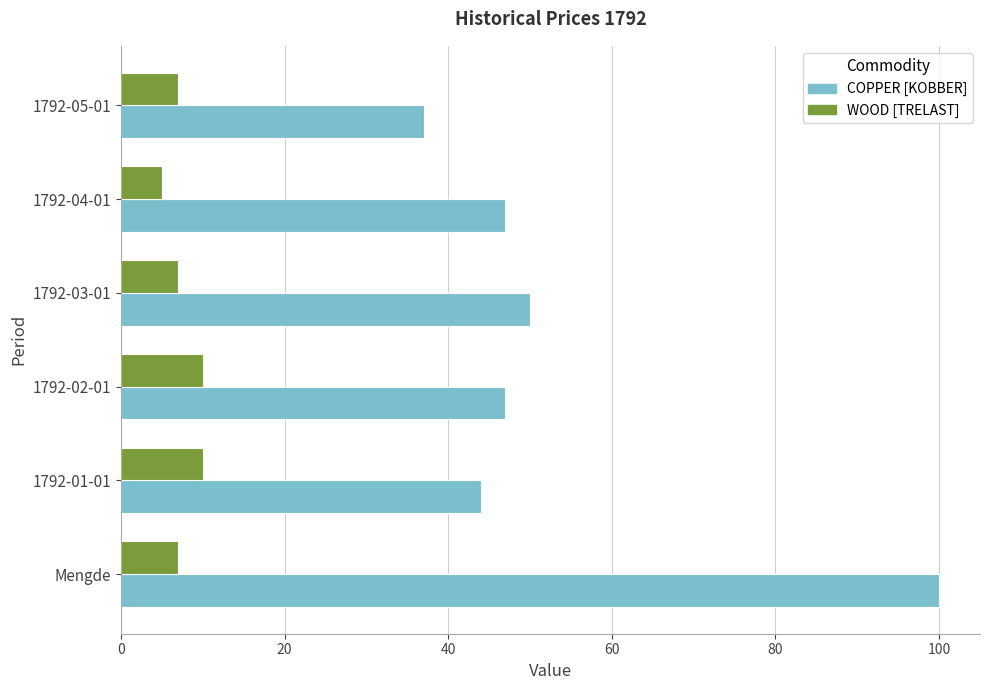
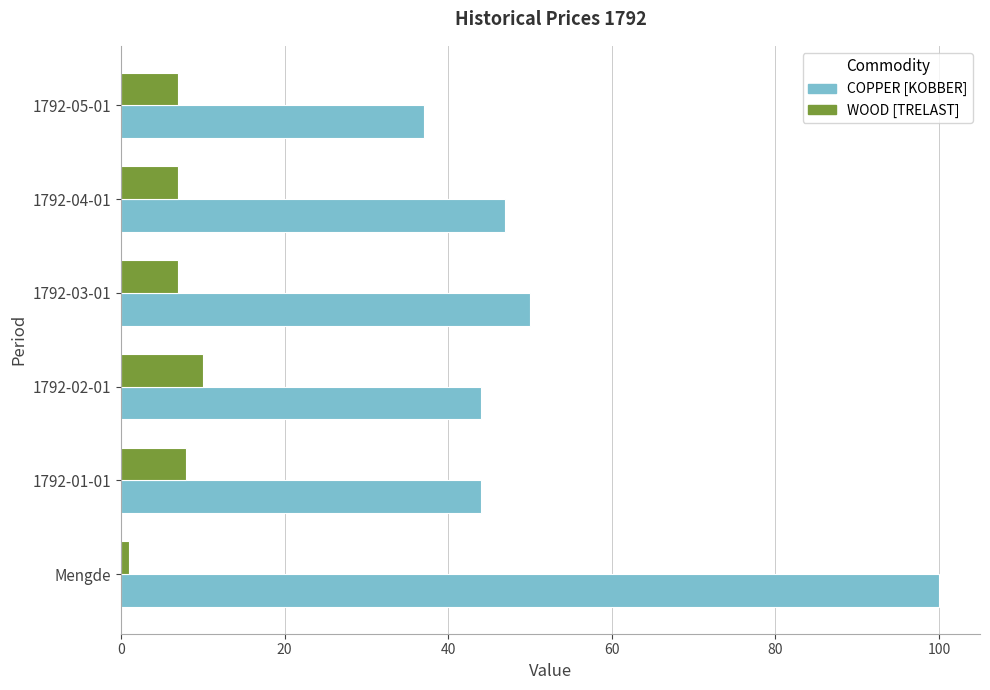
WOOD [TRELAST], 1792-04-01: 5 -> 7
COPPER [KOBBER], 1792-02-01: 47 -> 44
WOOD [TRELAST], 1792-01-01: 10 -> 8
WOOD [TRELAST], Mengde: 7 -> 1
